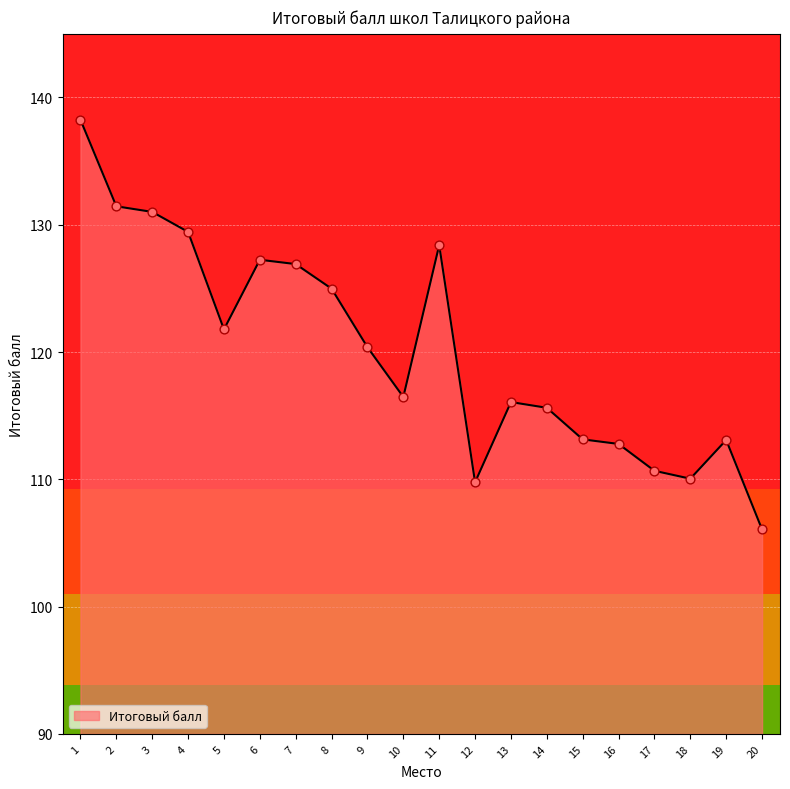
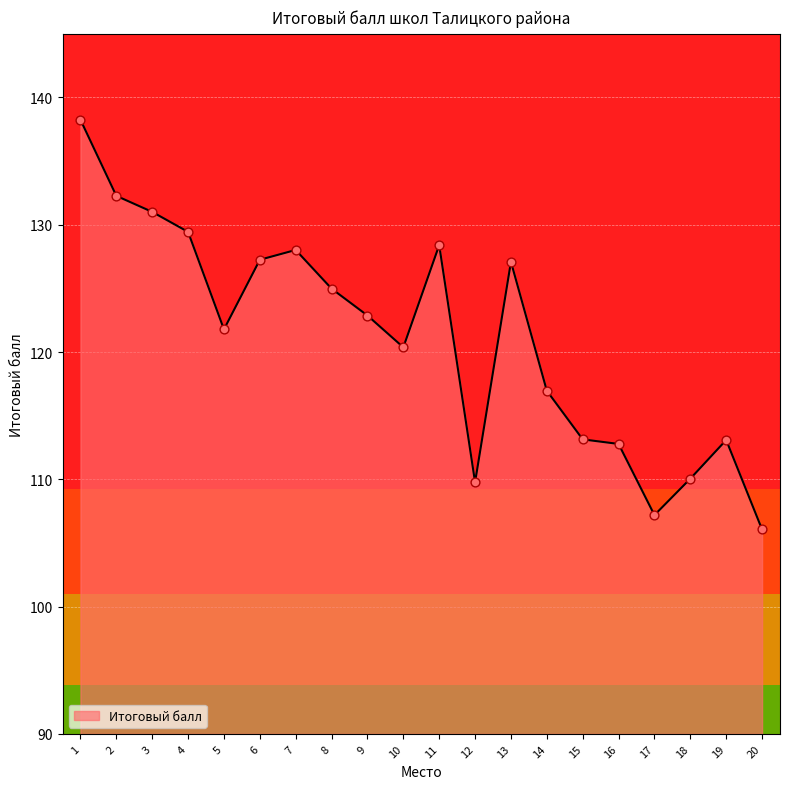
2: 131.5 -> 132.3
7: 126.9 -> 128.0
9: 120.4 -> 122.9
10: 116.5 -> 120.4
13: 116.1 -> 127.1
14: 115.6 -> 117.0
17: 110.7 -> 107.2
